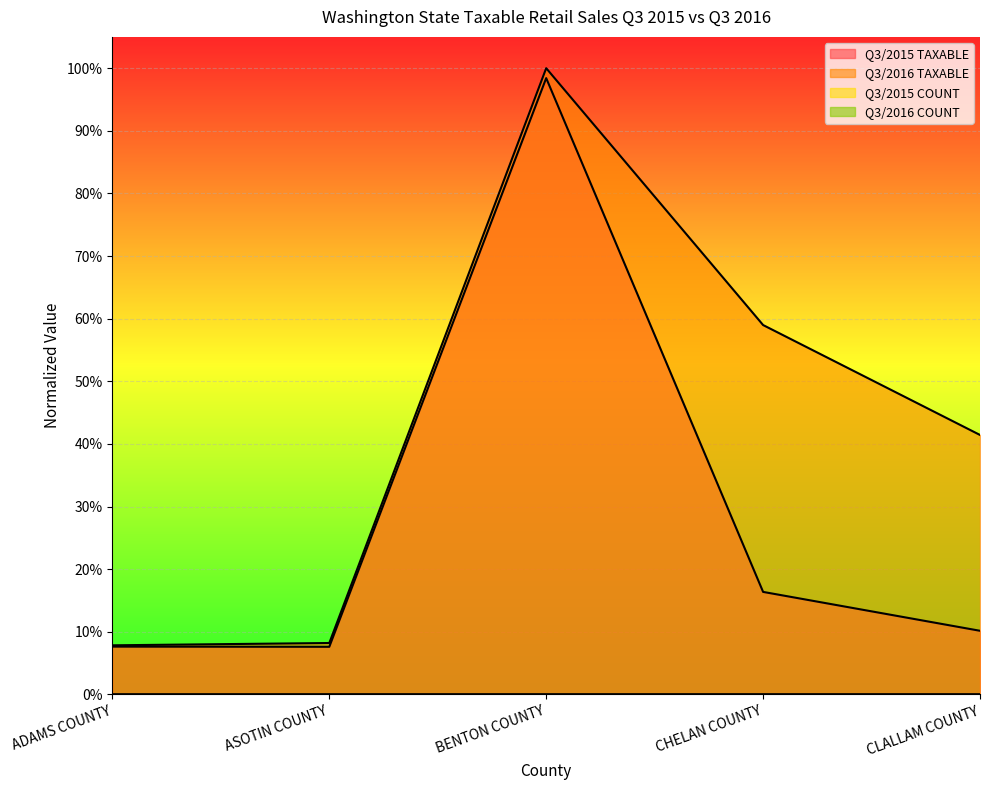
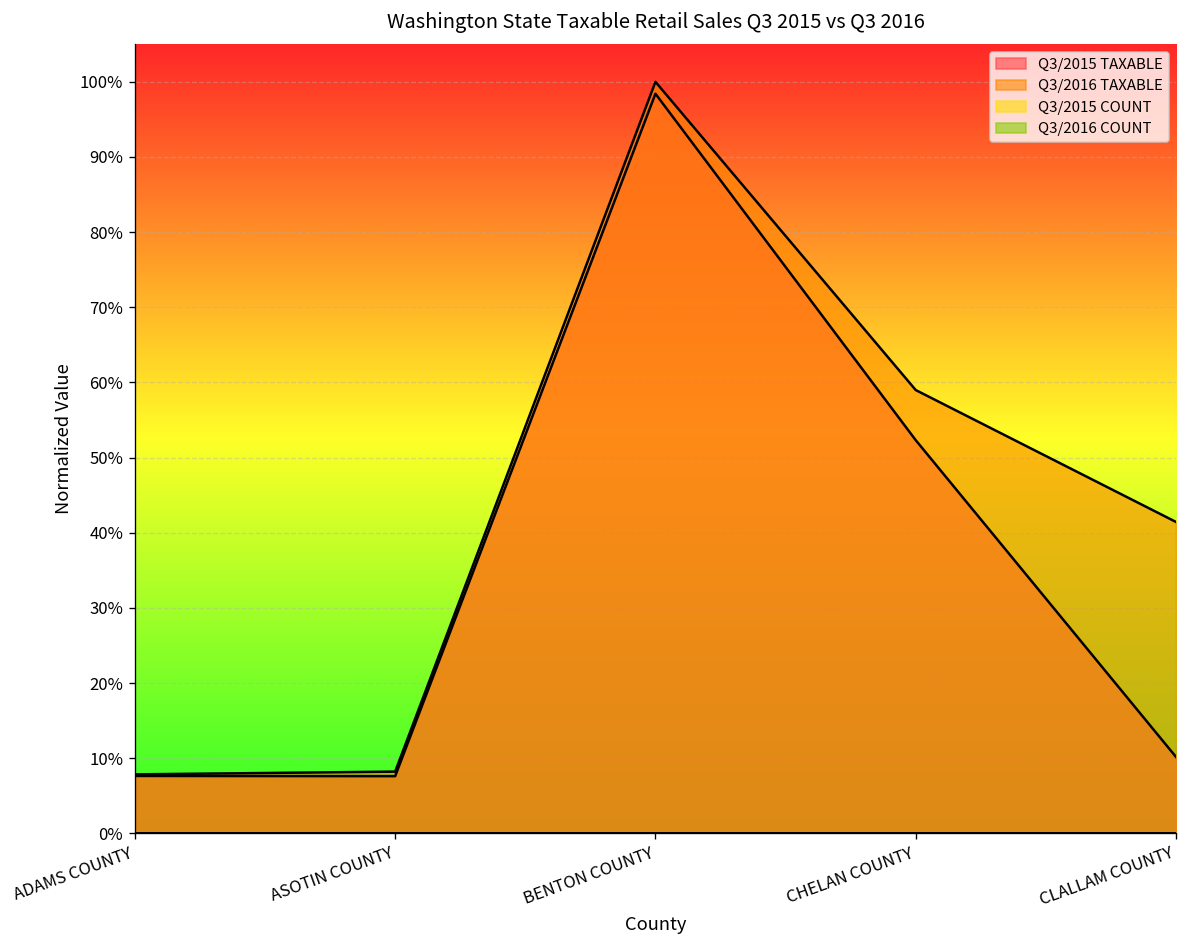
Q3/2015 TAXABLE, CHELAN COUNTY: 16% -> 52%
